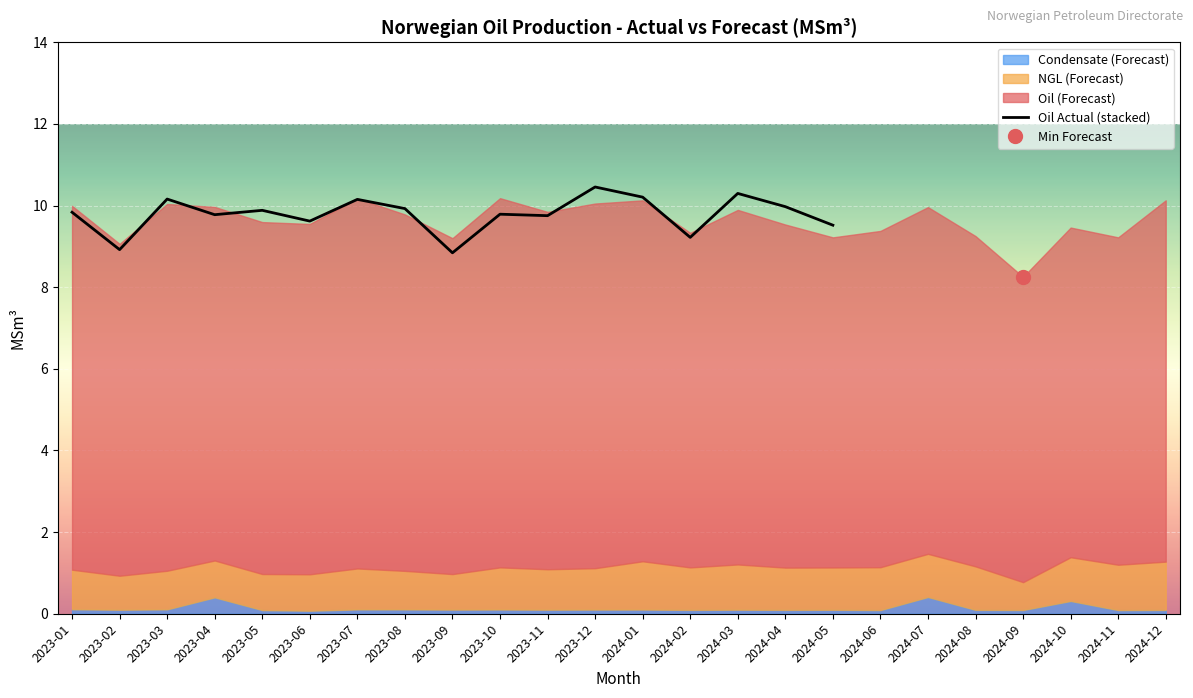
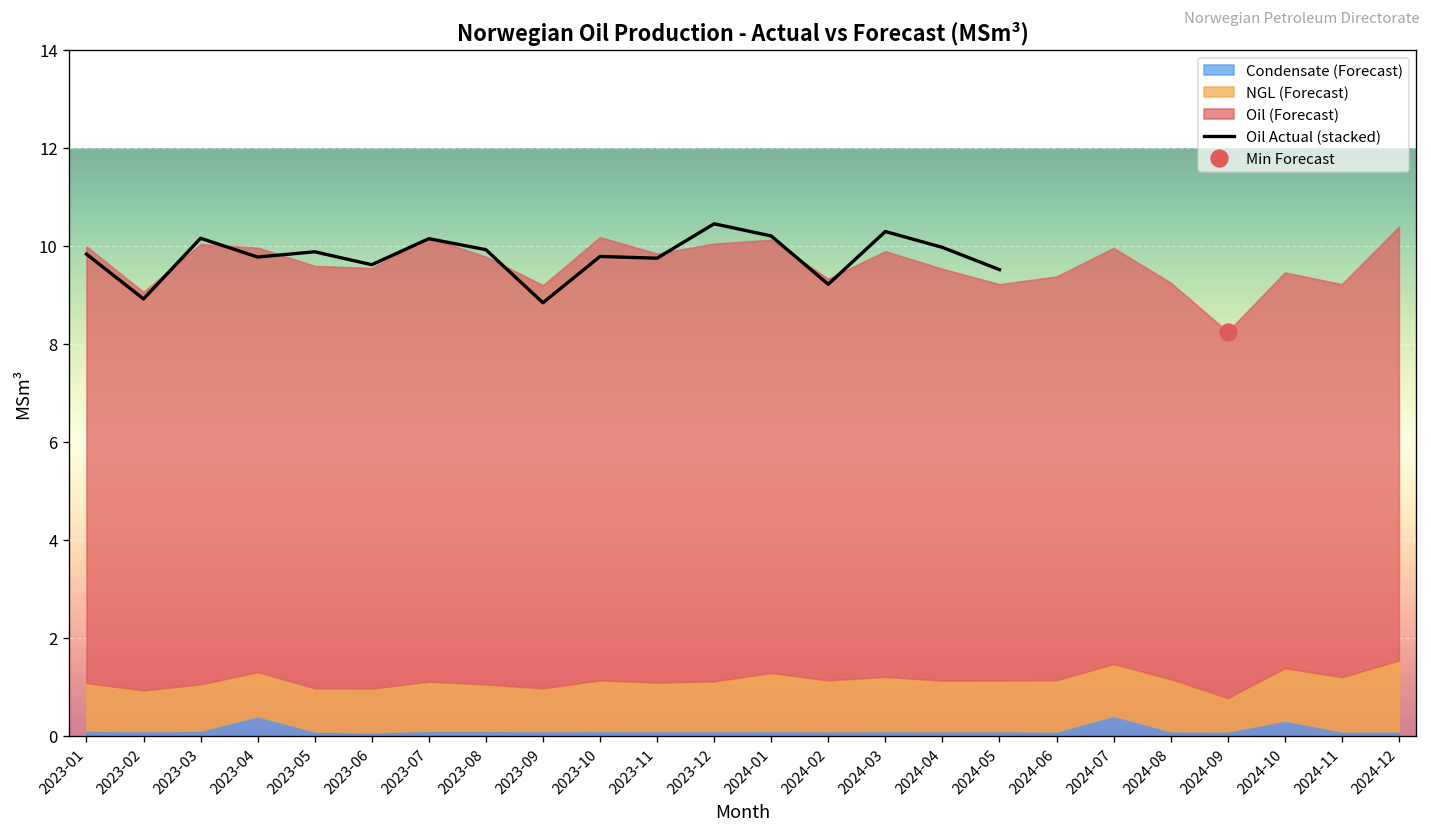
NGL (Forecast), 2024-12: 1.2 -> 1.4
